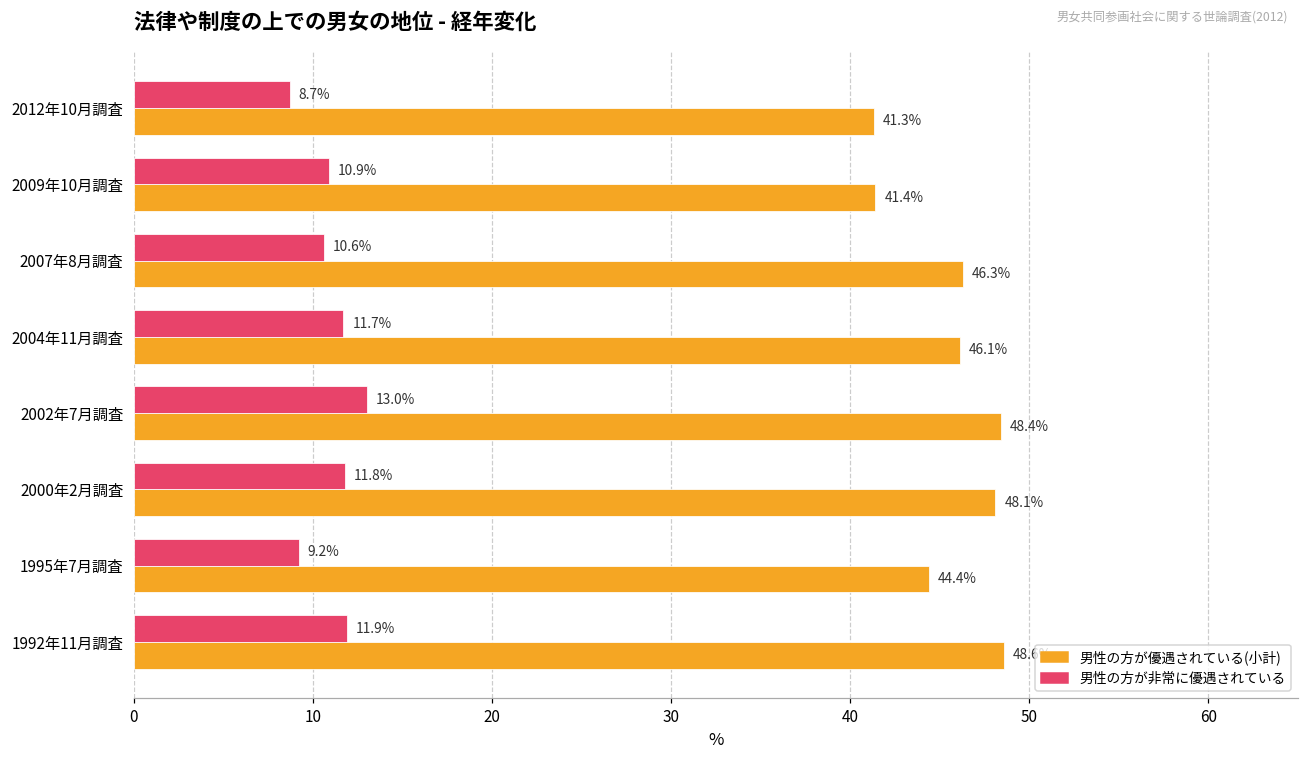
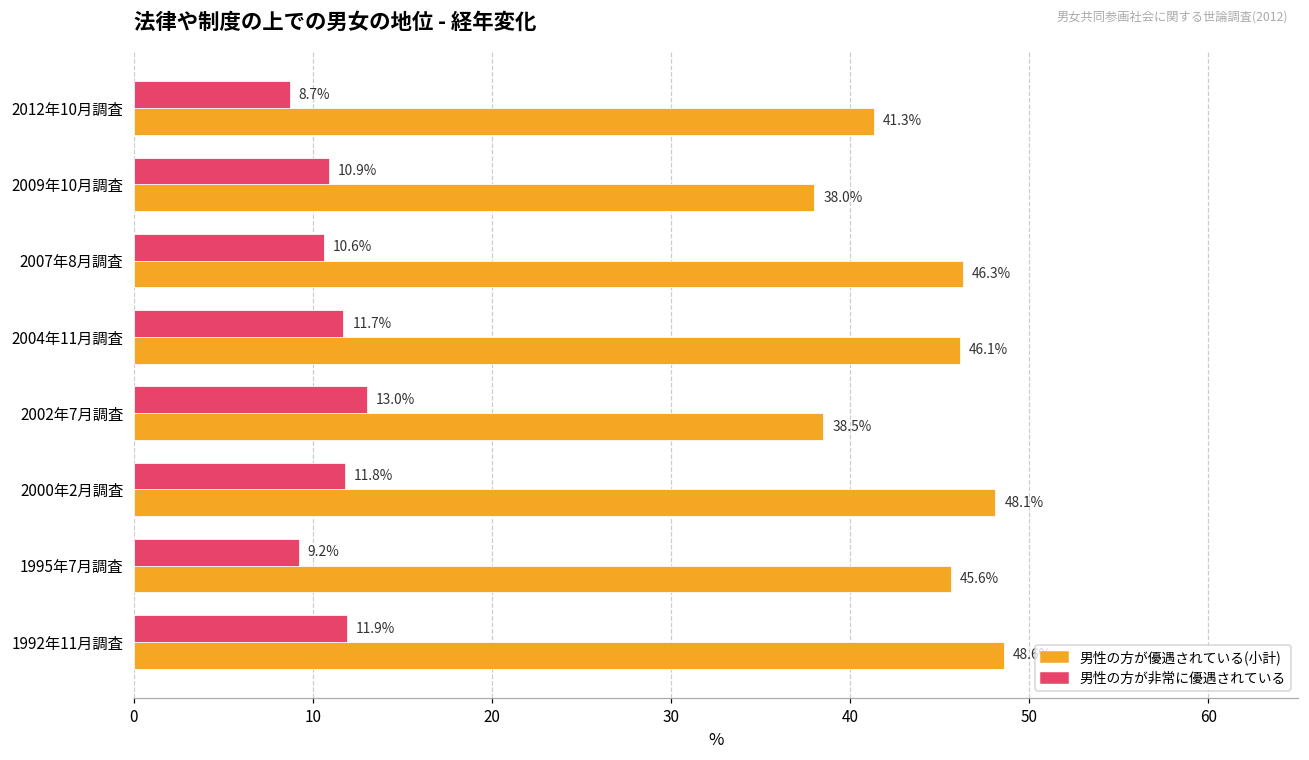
男性の方が優遇されている(小計), 2009年10月調査: 41.4% -> 38.0%
男性の方が優遇されている(小計), 2002年7月調査: 48.4% -> 38.5%
男性の方が優遇されている(小計), 1995年7月調査: 44.4% -> 45.6%
